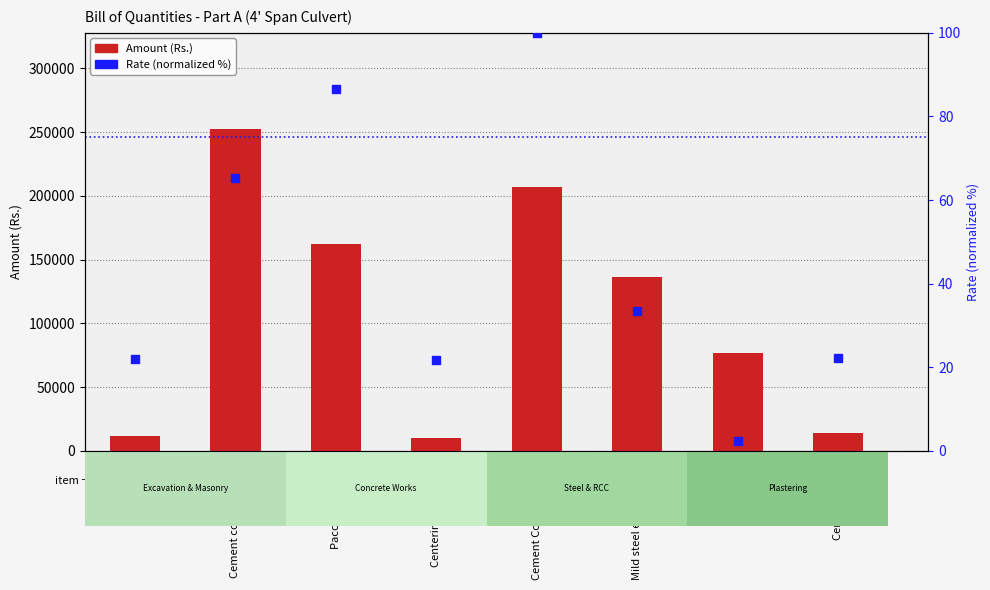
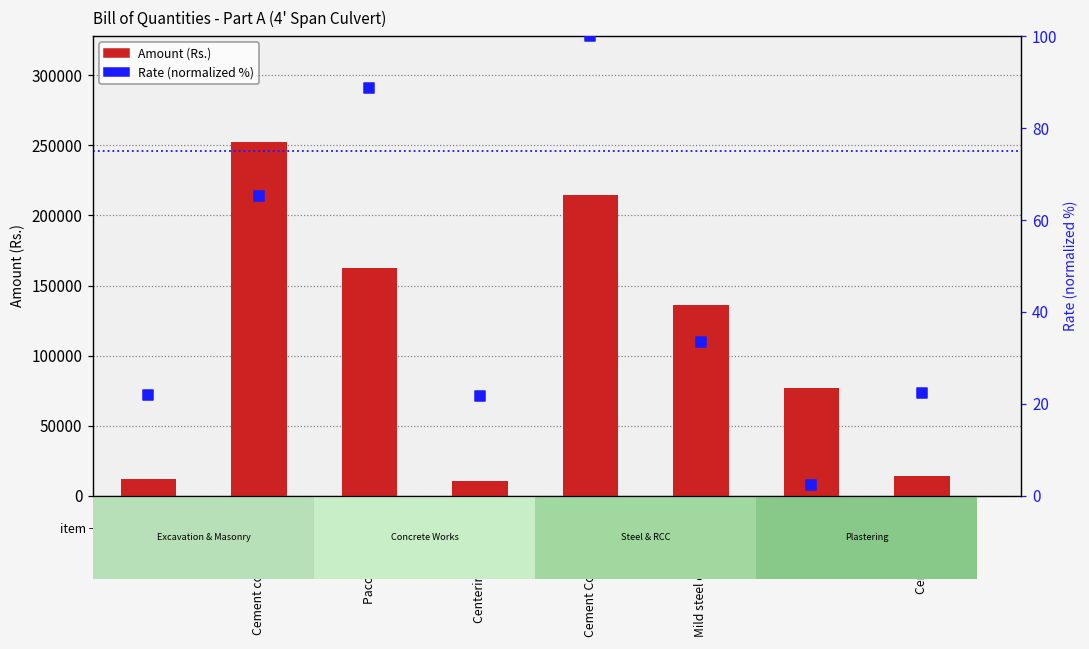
Amount (Rs.), Cement Concrete Plain: 207000 -> 215000
Rate (normalized %), Pacca Brick work: 87 -> 89
